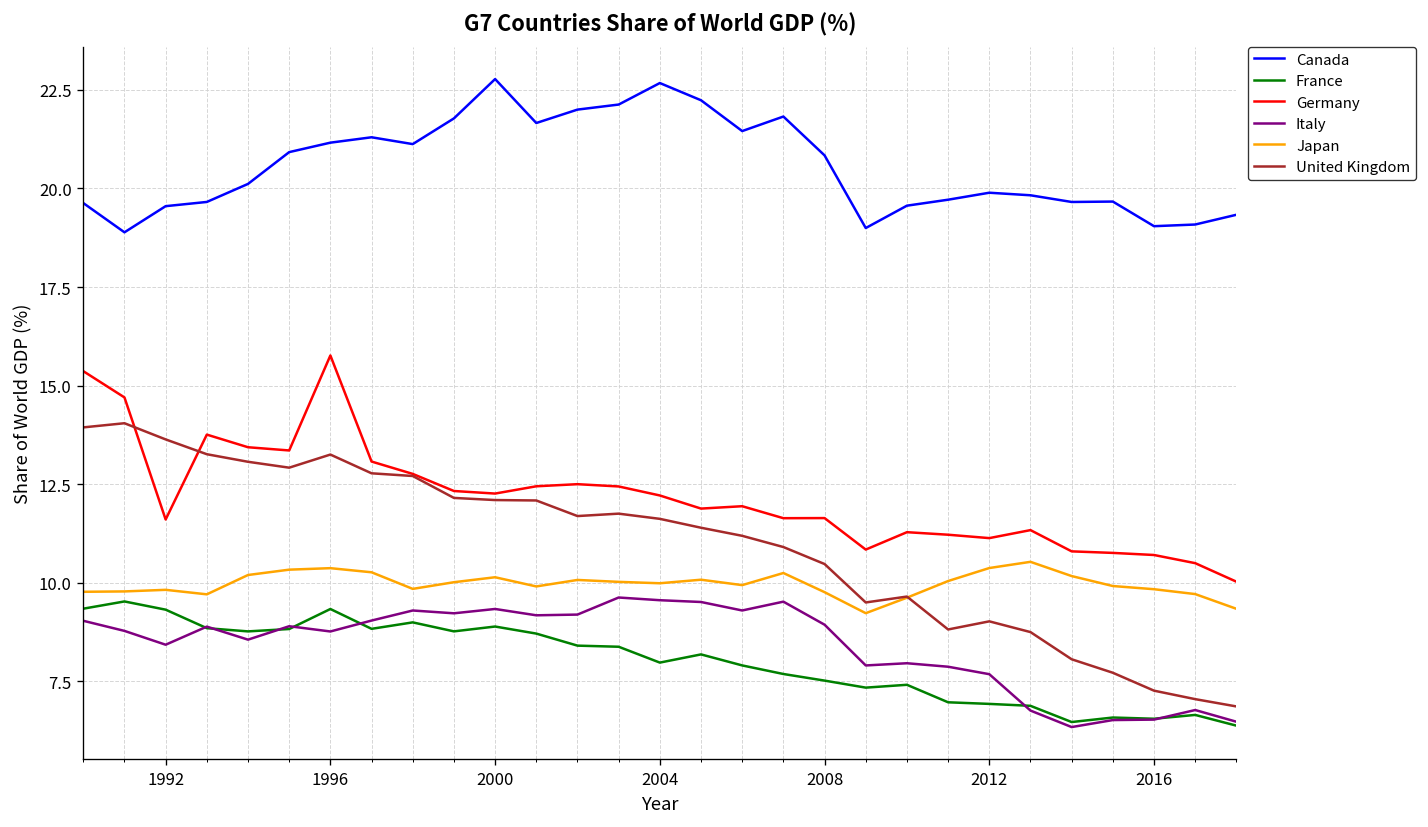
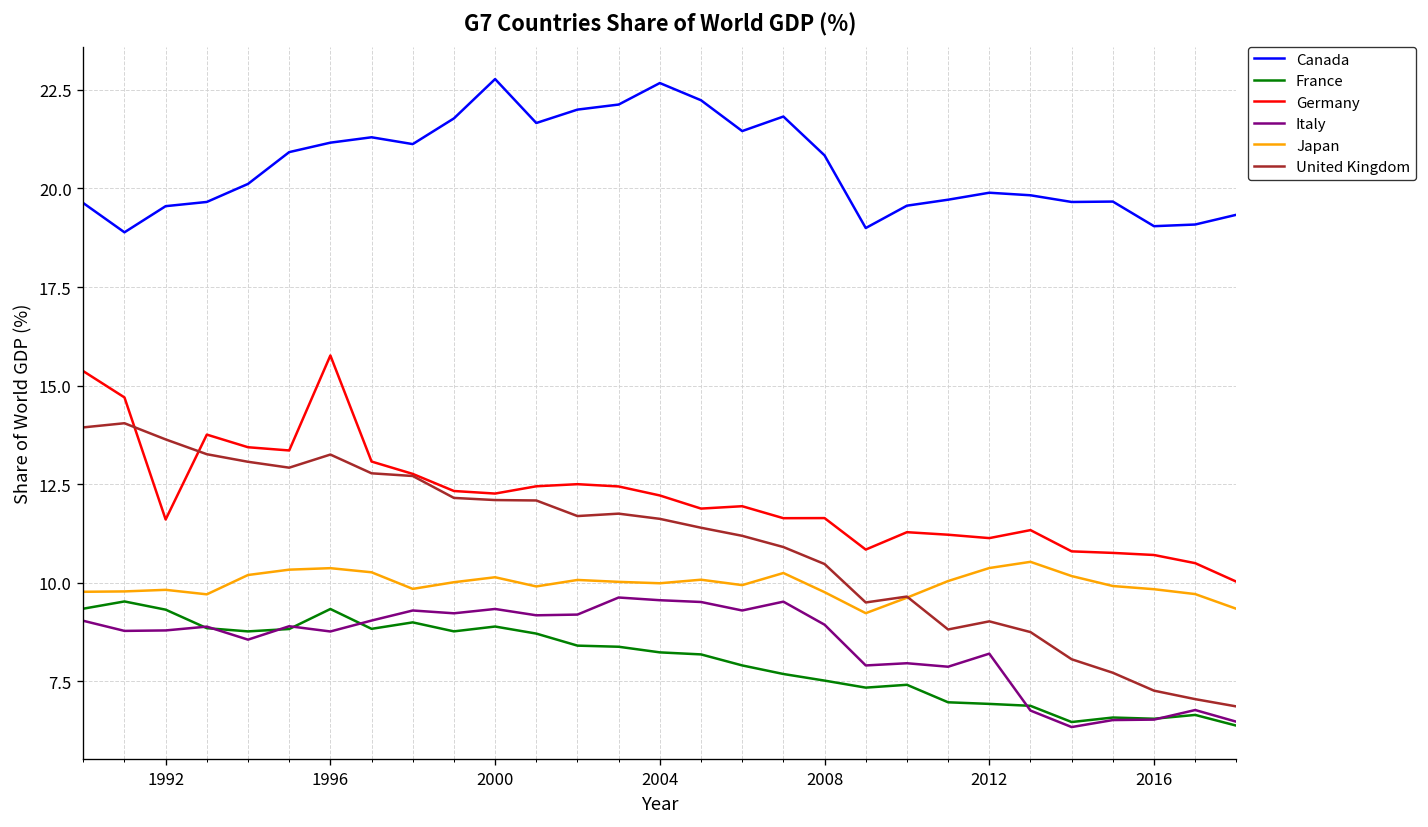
Italy, 1992: 8.4 -> 8.8
France, 2004: 8.0 -> 8.2
Italy, 2012: 7.7 -> 8.2
